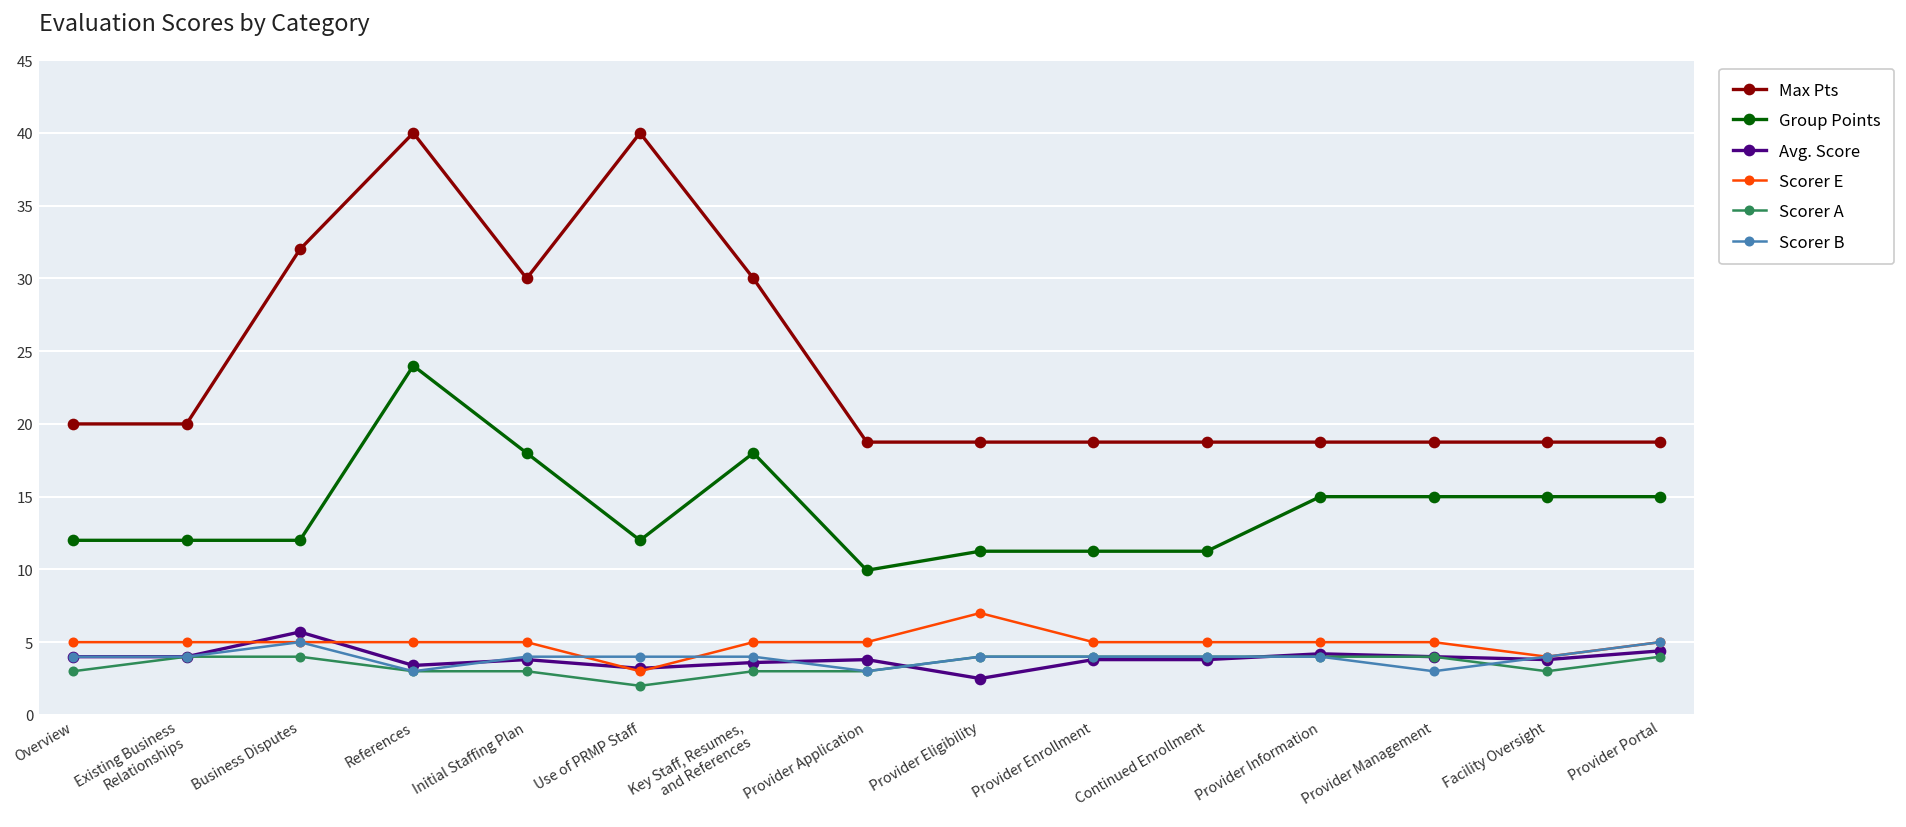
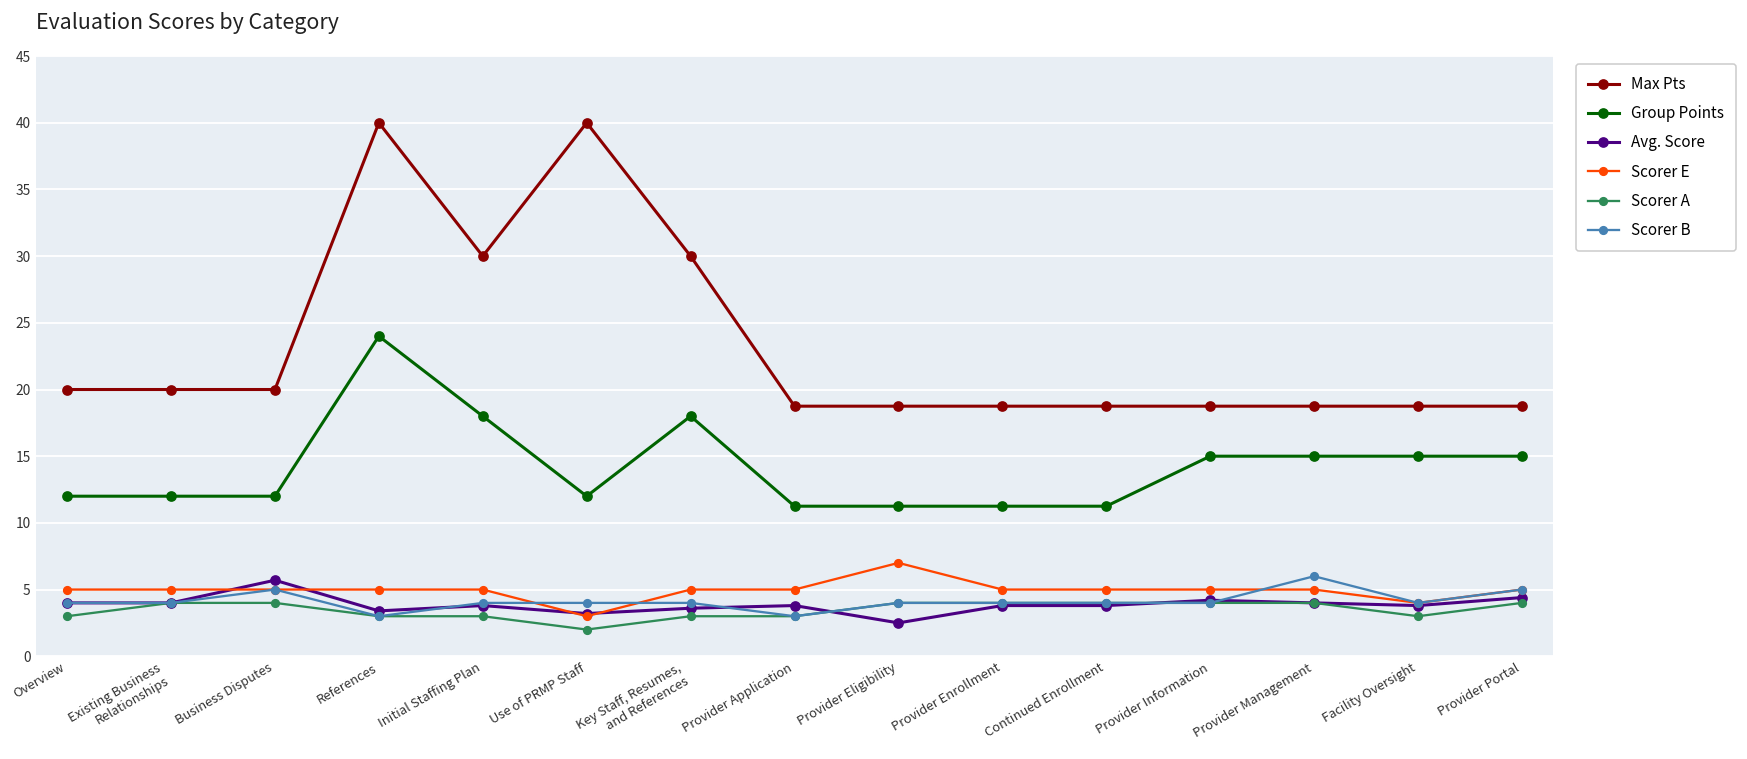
Max Pts, Business Disputes: 32 -> 20
Group Points, Provider Application: 9.9 -> 11.3
Scorer B, Provider Management: 3 -> 6
